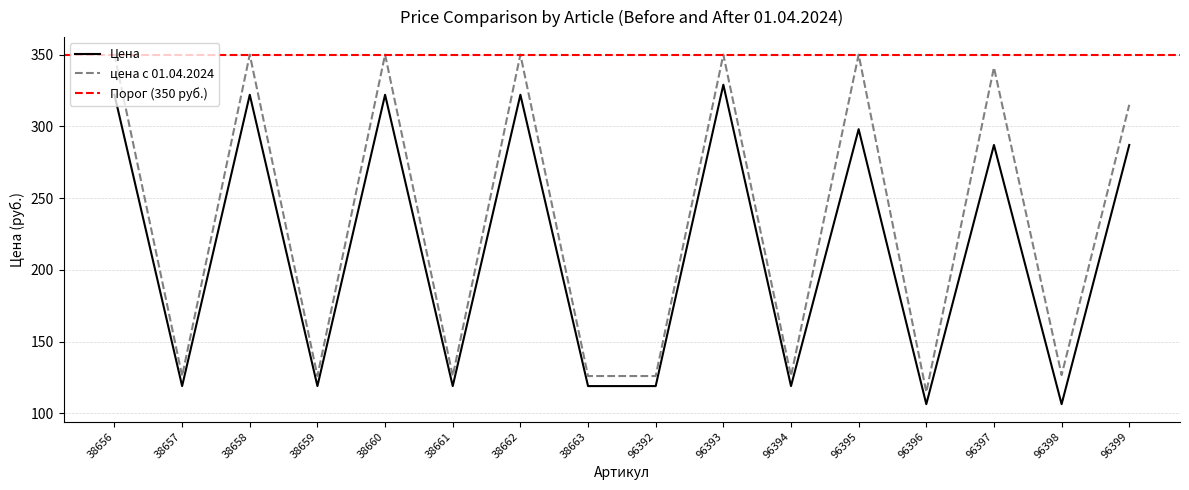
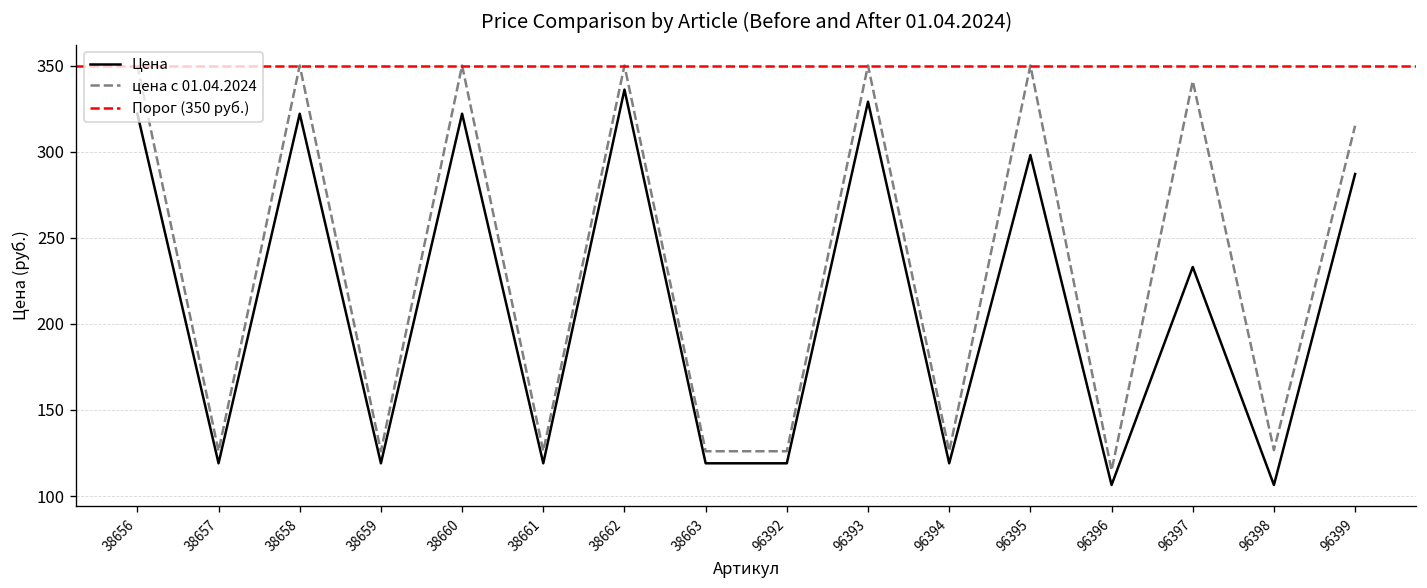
Цена, 38662: 322 -> 336
Цена, 96397: 287 -> 233
